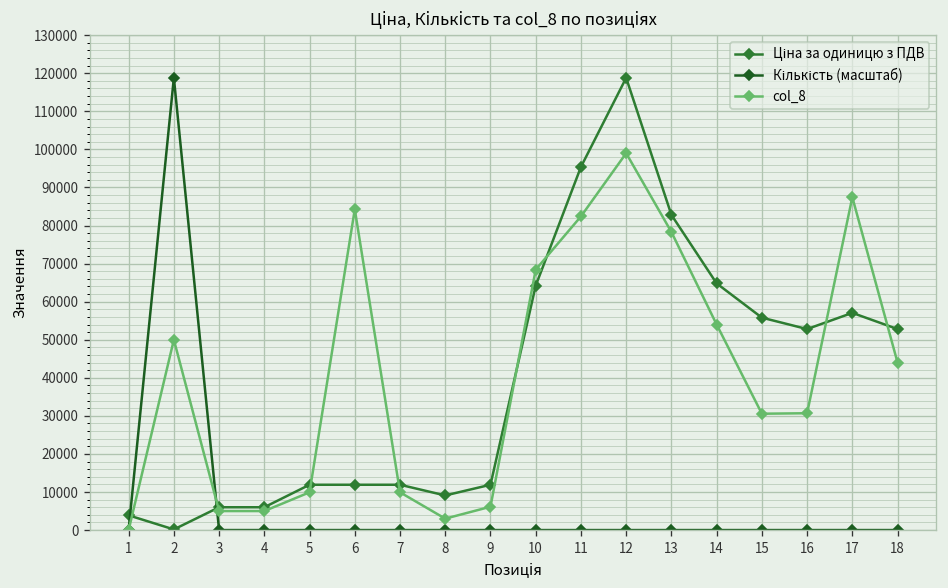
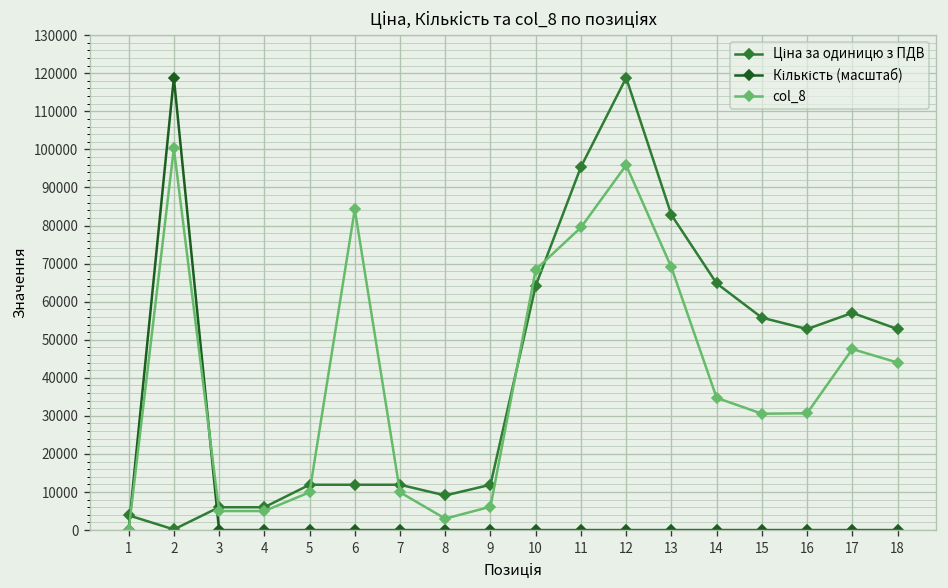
col_8, 2: 50000 -> 100000
col_8, 11: 82000 -> 80000
col_8, 12: 99000 -> 96000
col_8, 13: 78000 -> 69000
col_8, 14: 54000 -> 35000
col_8, 17: 87000 -> 48000
